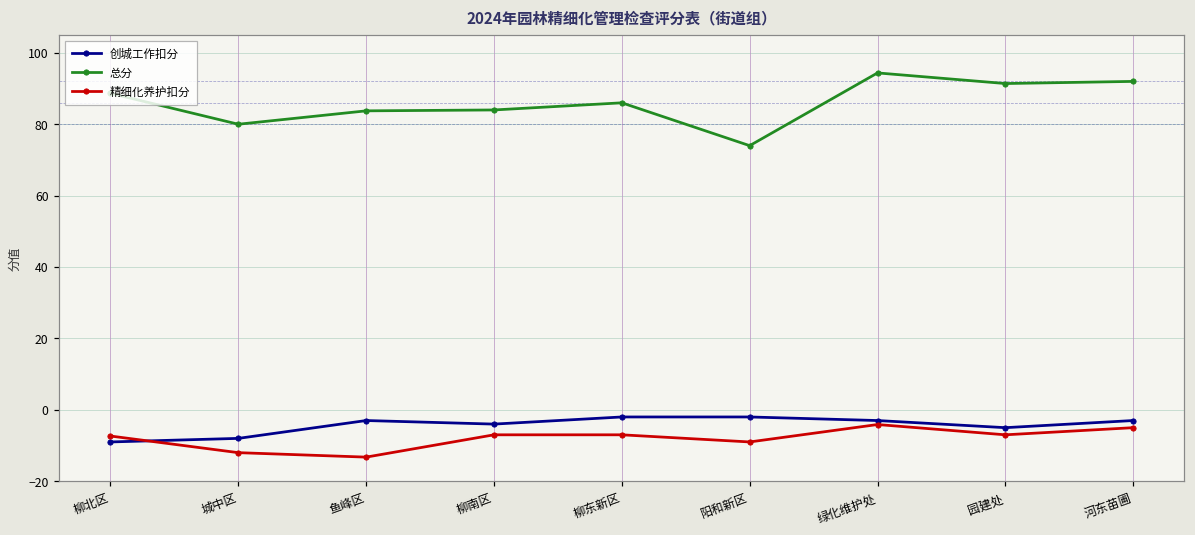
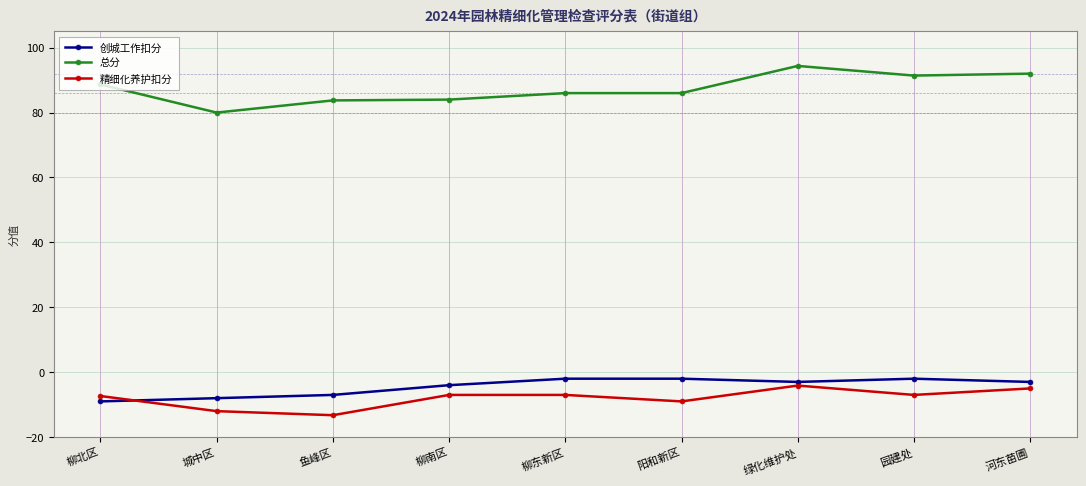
创城工作扣分, 鱼峰区: -3 -> -7
总分, 阳和新区: 74 -> 86
创城工作扣分, 园建处: -5 -> -2
